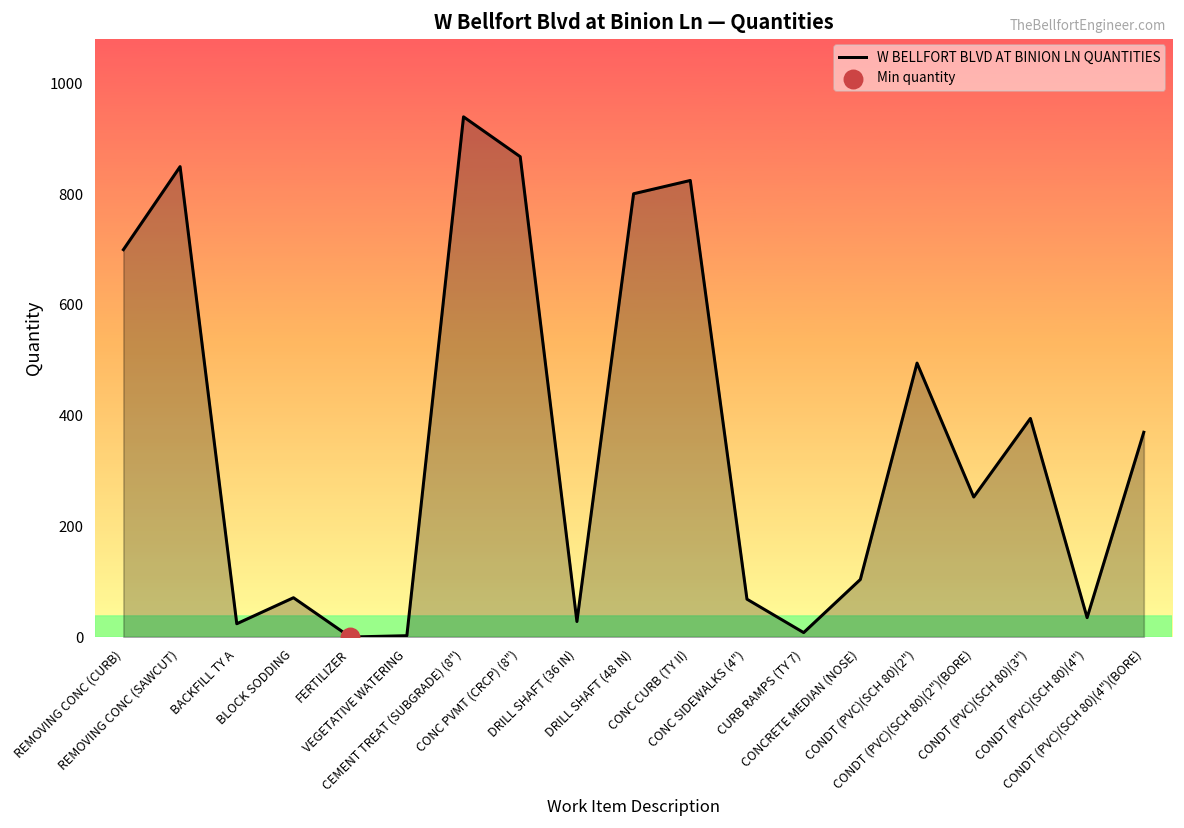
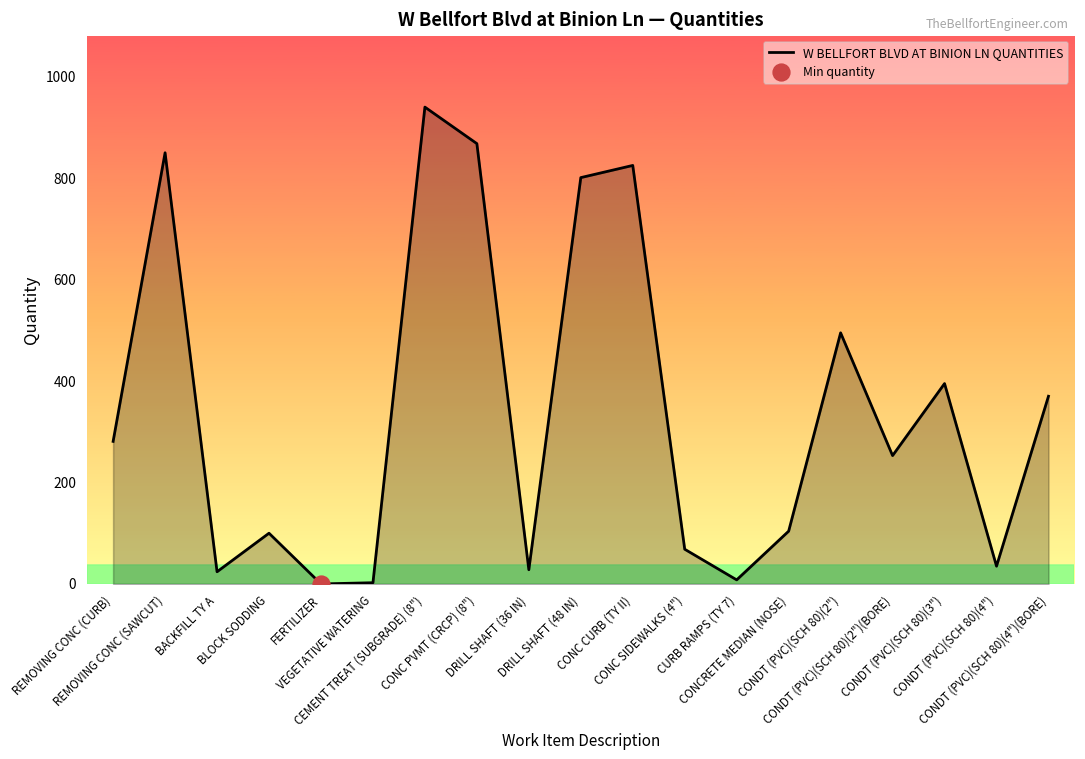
W BELLFORT BLVD AT BINION LN QUANTITIES, REMOVING CONC (CURB): 700 -> 280
W BELLFORT BLVD AT BINION LN QUANTITIES, BLOCK SODDING: 70 -> 100
